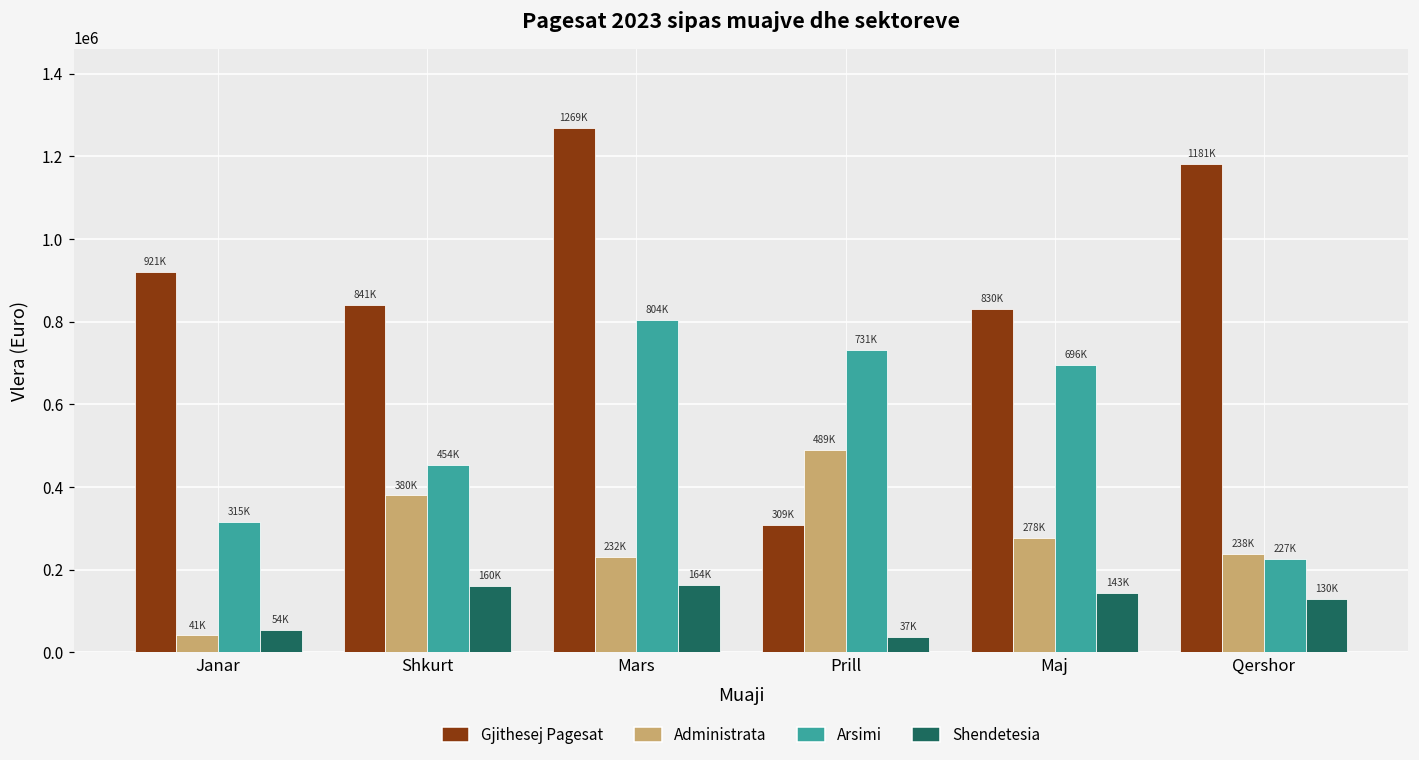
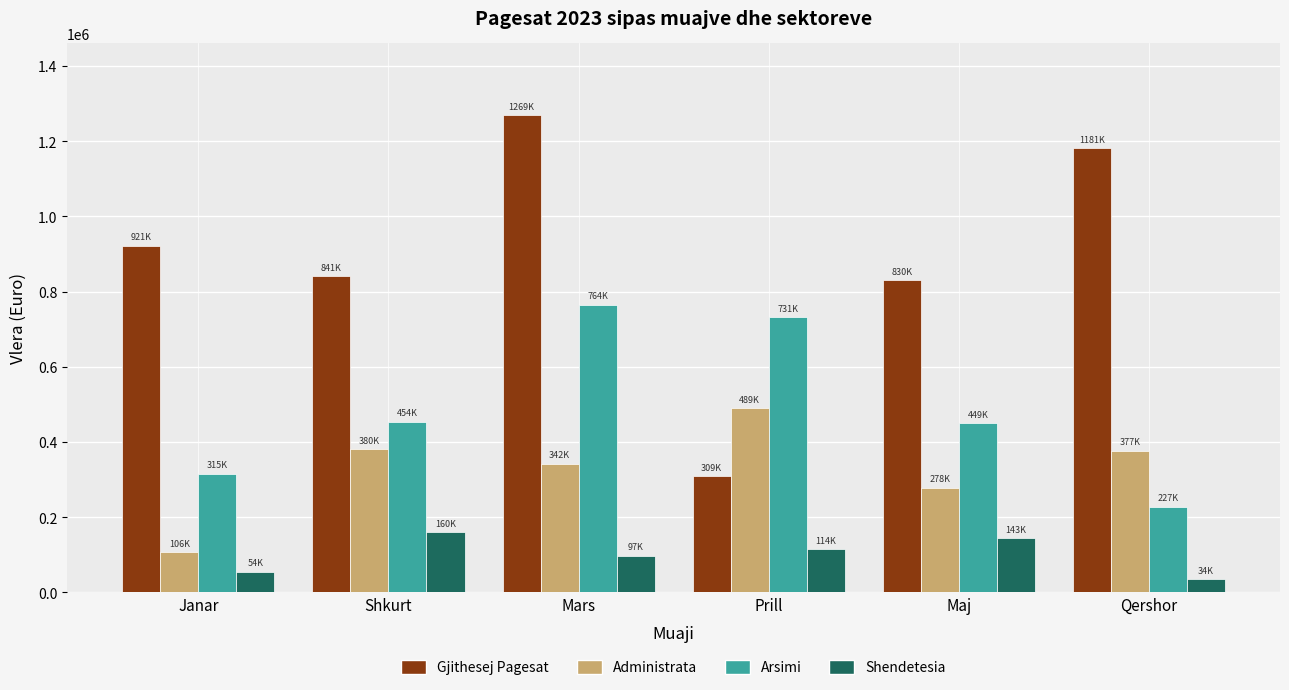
Administrata, Janar: 41K -> 106K
Administrata, Mars: 232K -> 342K
Arsimi, Mars: 804K -> 764K
Shendetesia, Mars: 164K -> 97K
Shendetesia, Prill: 37K -> 114K
Arsimi, Maj: 696K -> 449K
Administrata, Qershor: 238K -> 377K
Shendetesia, Qershor: 130K -> 34K
